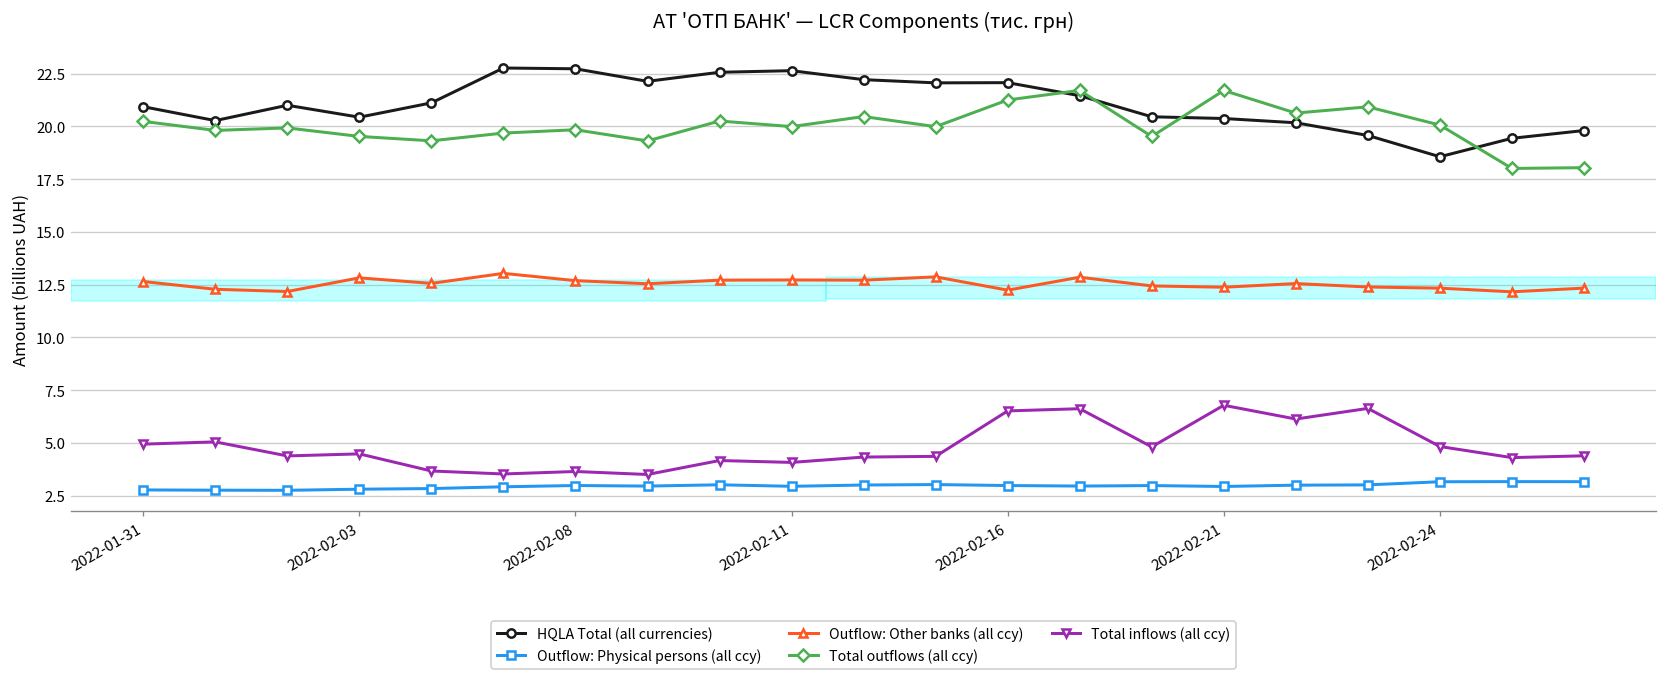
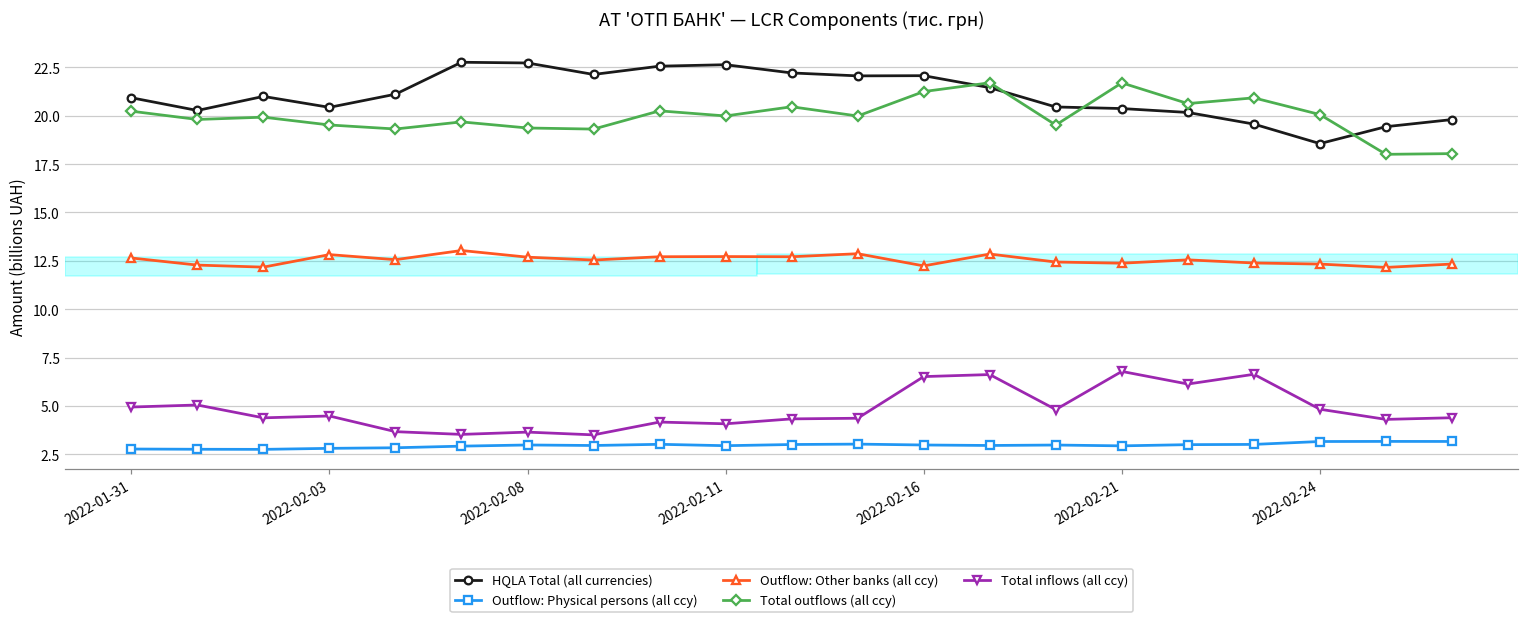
Total outflows (all ccy), 2022-02-08: 19.8 -> 19.4
